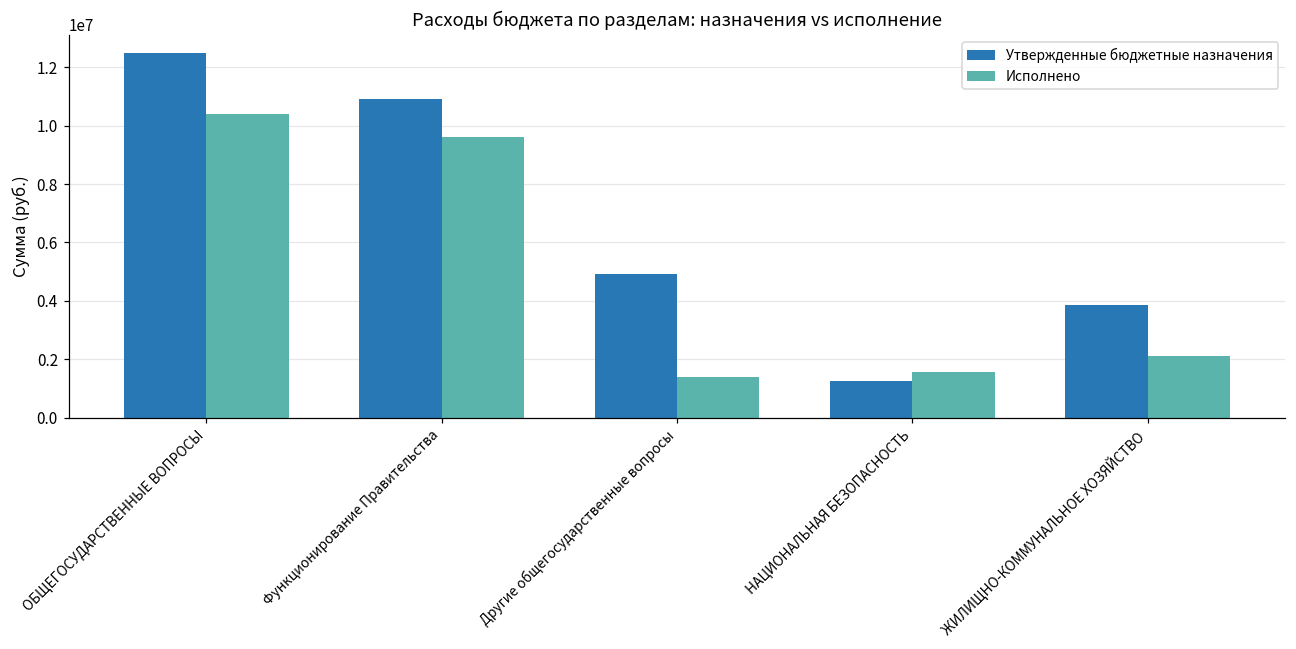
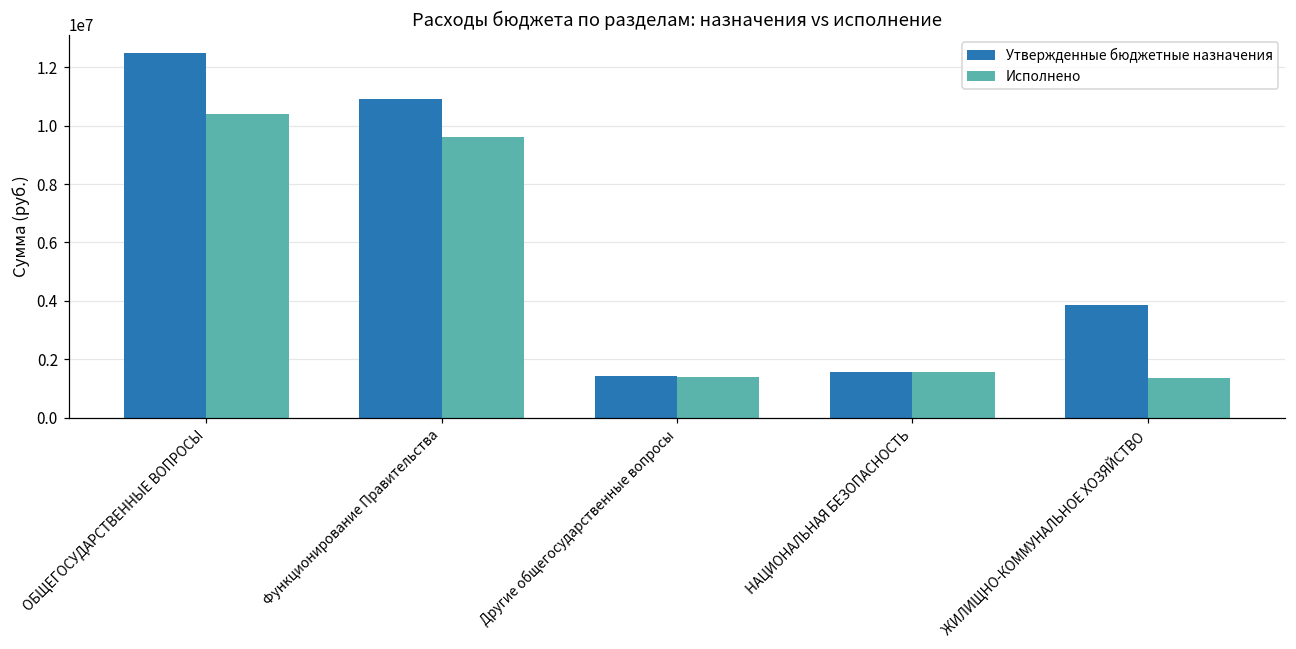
Утвержденные бюджетные назначения, Другие общегосударственные вопросы: 4900000 -> 1400000
Утвержденные бюджетные назначения, НАЦИОНАЛЬНАЯ БЕЗОПАСНОСТЬ: 1200000 -> 1600000
Исполнено, ЖИЛИЩНО-КОММУНАЛЬНОЕ ХОЗЯЙСТВО: 2100000 -> 1300000
